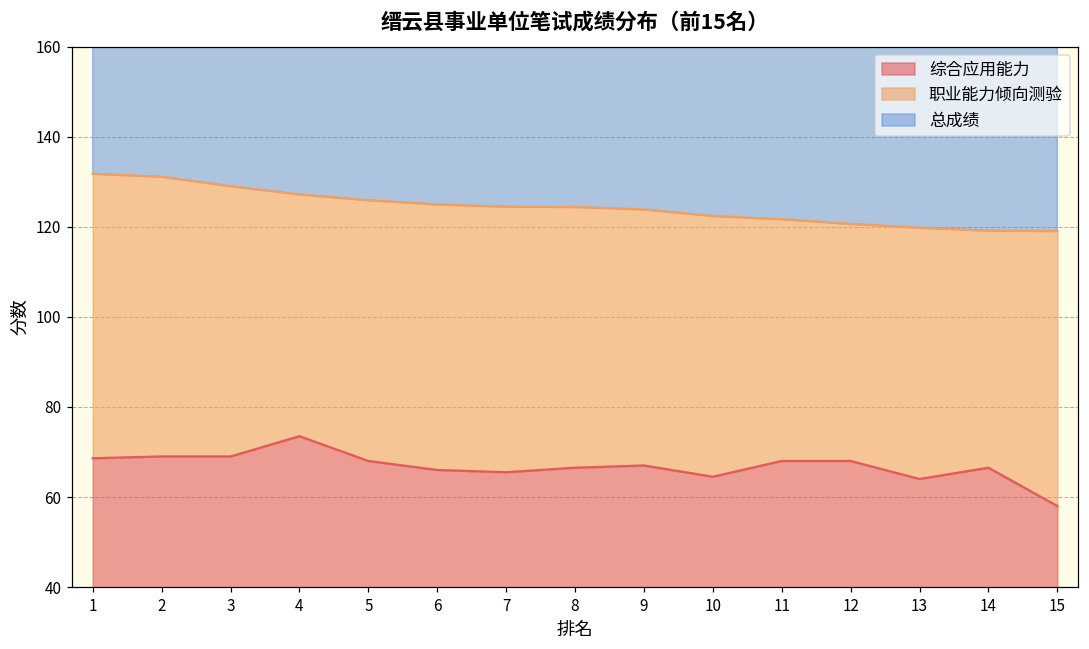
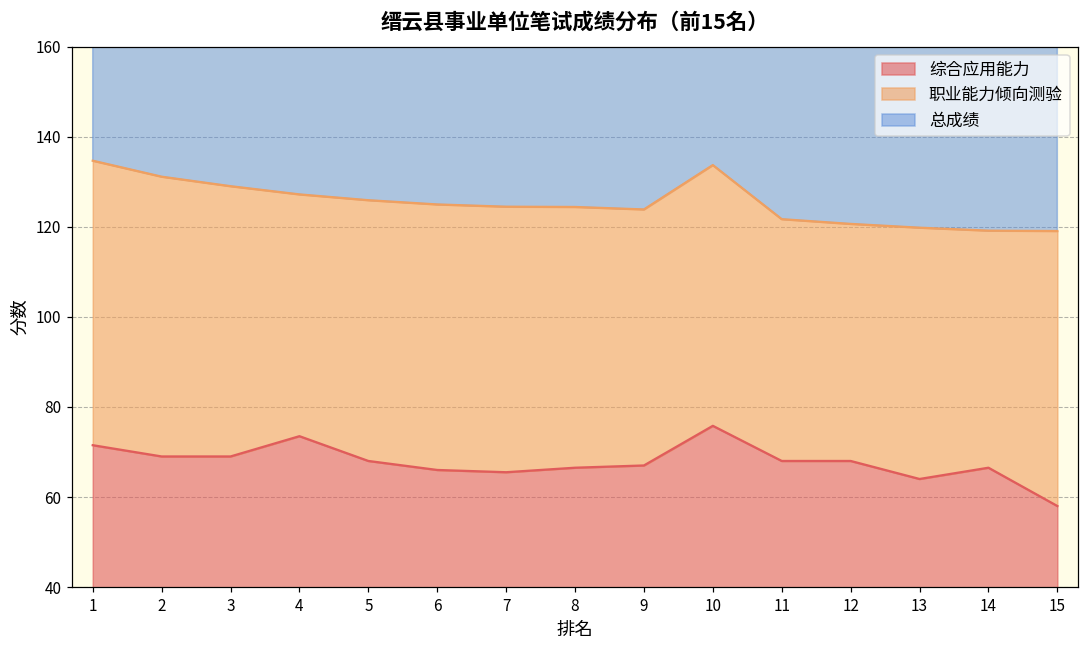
综合应用能力, 1: 69 -> 72
综合应用能力, 10: 65 -> 76
